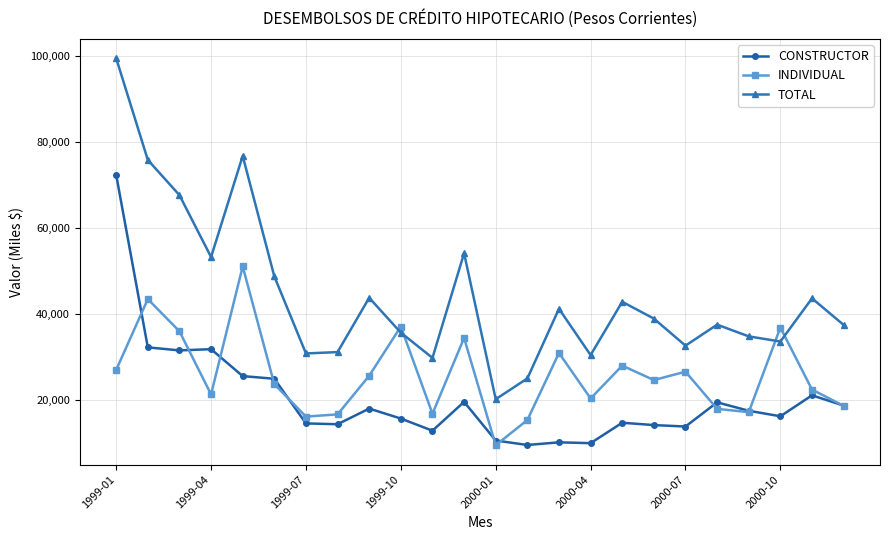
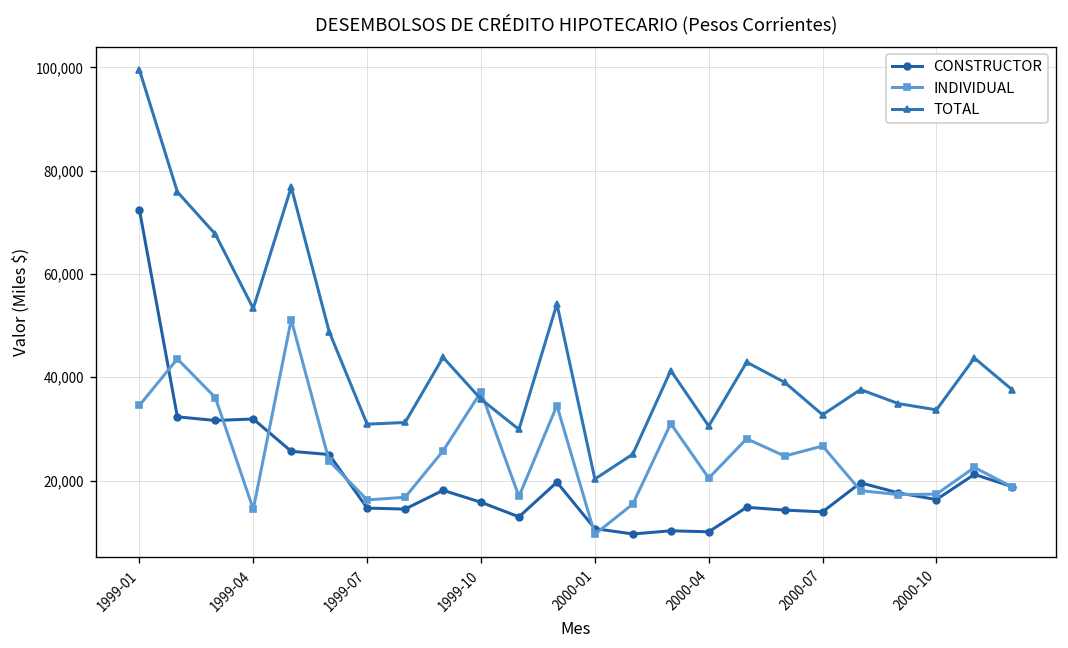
INDIVIDUAL, 1999-01: 27,000 -> 35,000
INDIVIDUAL, 1999-04: 21,000 -> 14,000
INDIVIDUAL, 2000-10: 37,000 -> 17,000
